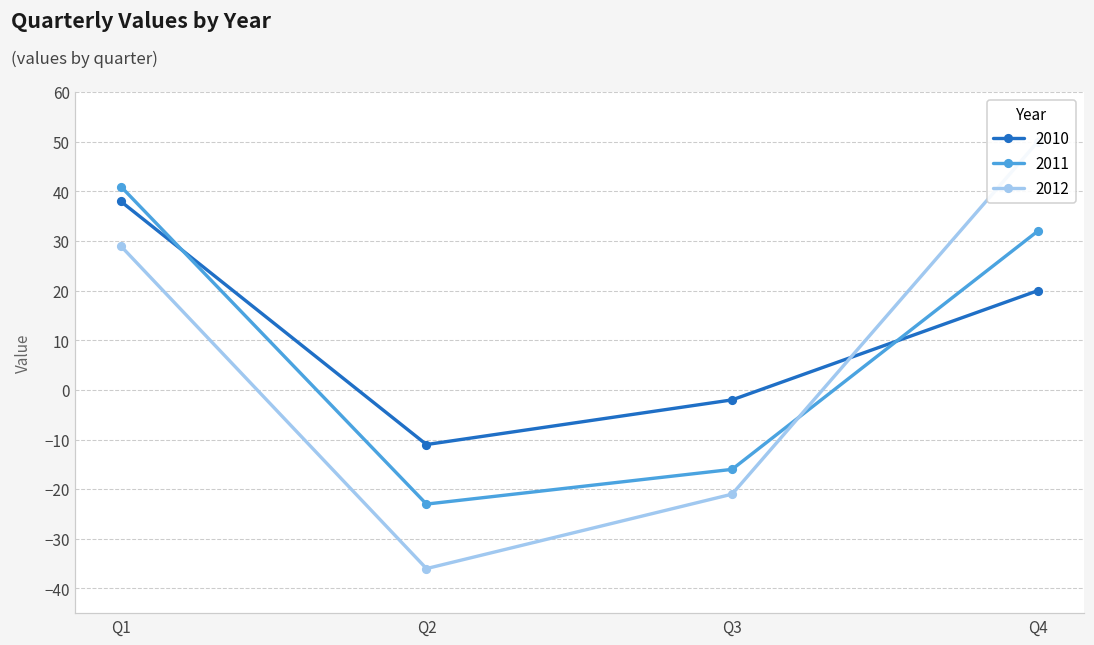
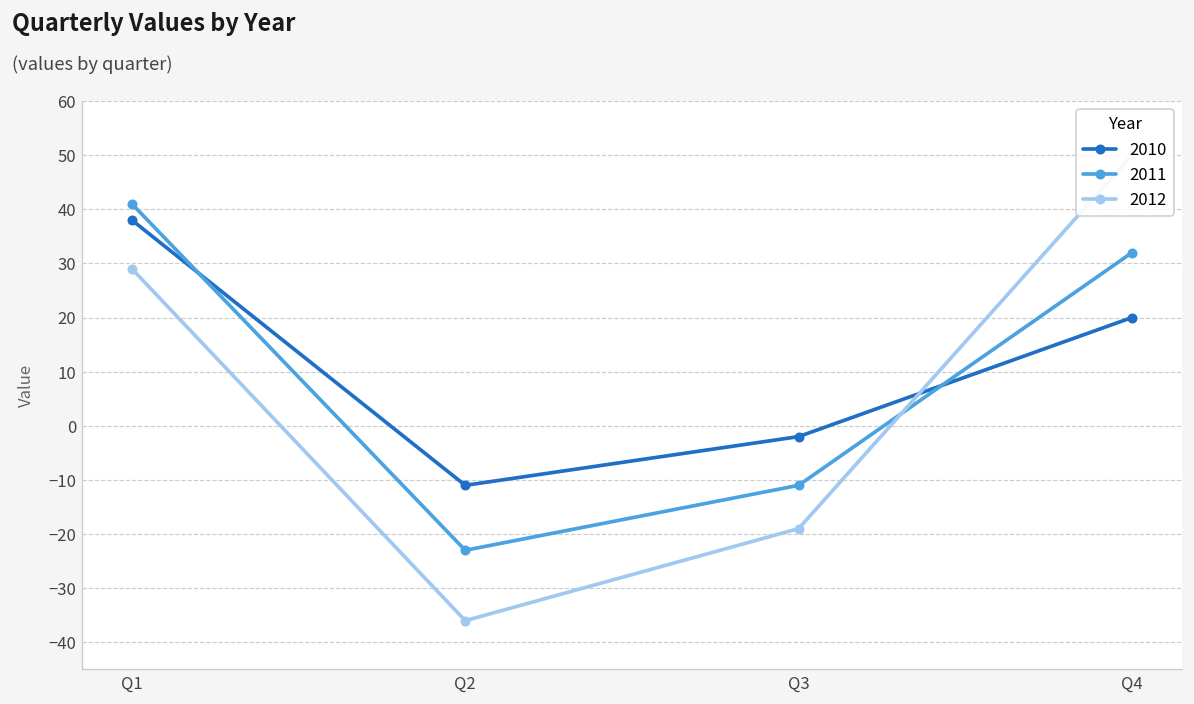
2011, Q3: -16 -> -11
2012, Q3: -21 -> -19
